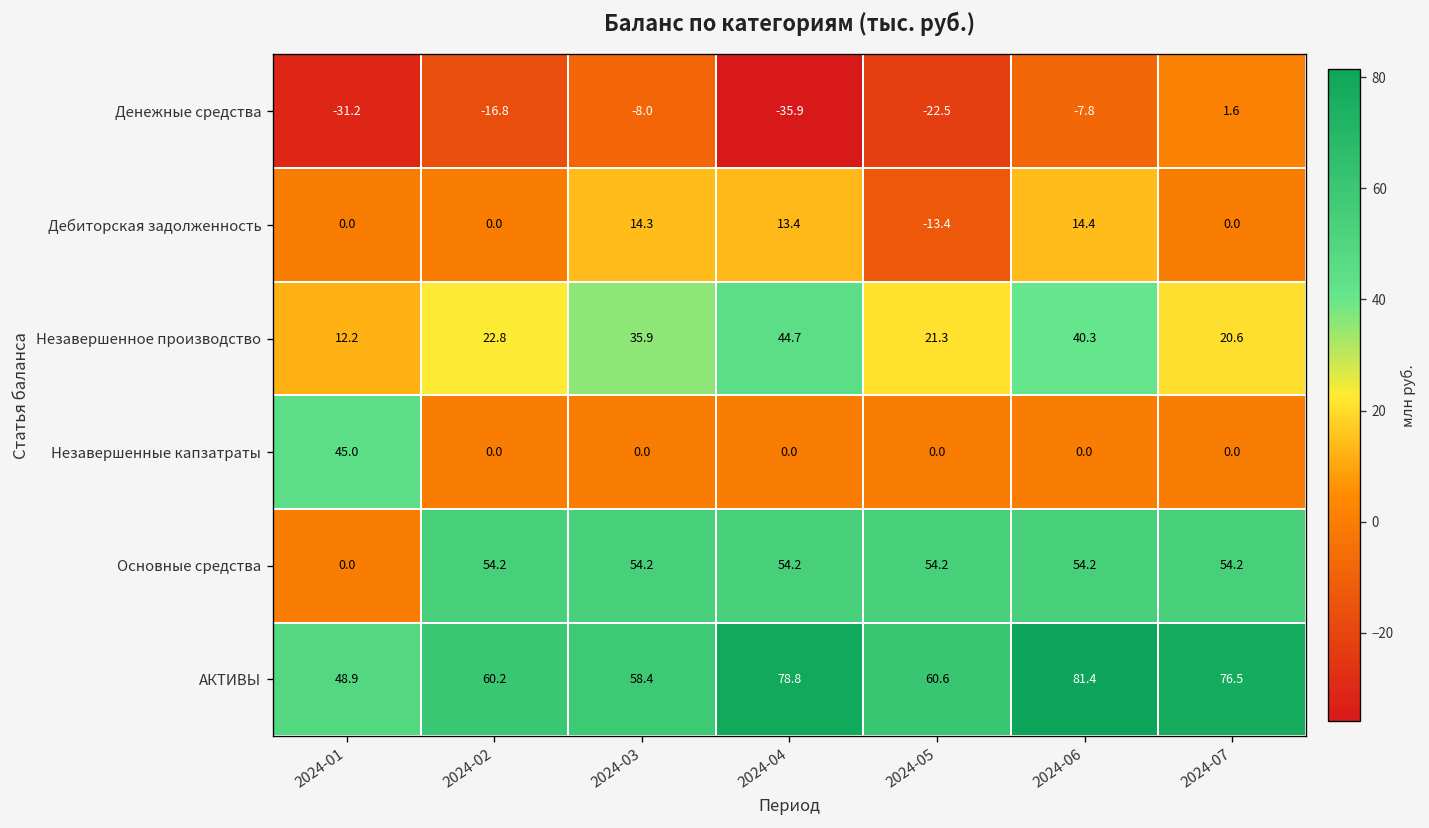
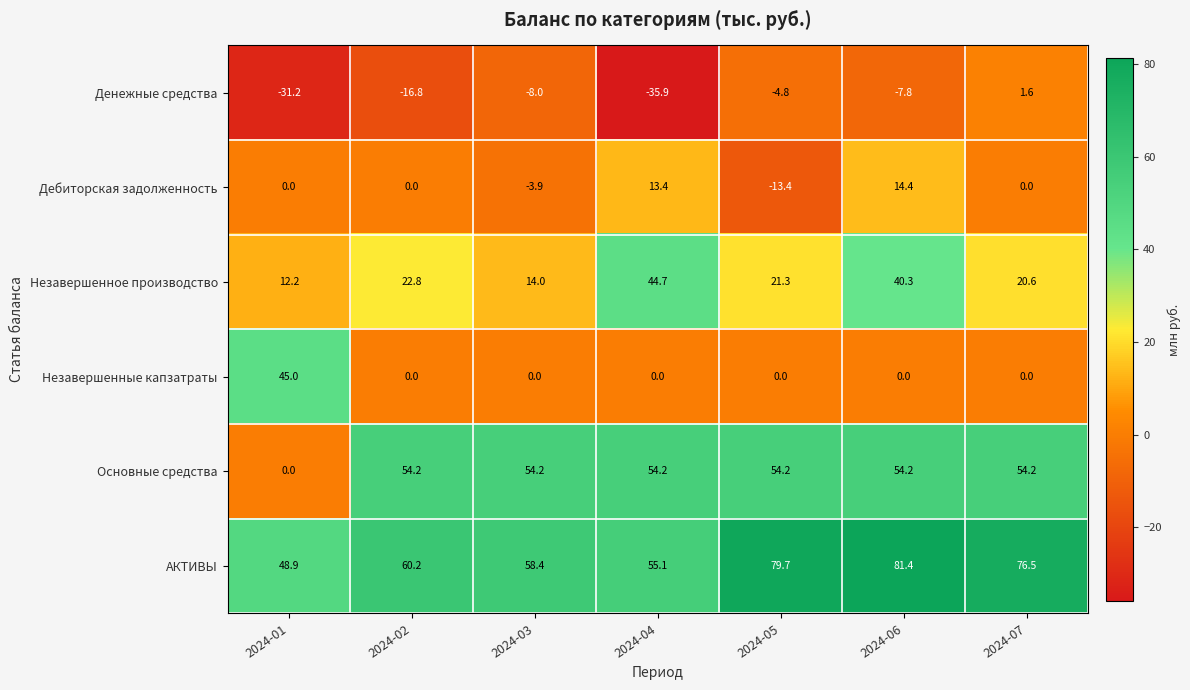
Денежные средства, 2024-05: -22.5 -> -4.8
Дебиторская задолженность, 2024-03: 14.3 -> -3.9
Незавершенное производство, 2024-03: 35.9 -> 14.0
АКТИВЫ, 2024-04: 78.8 -> 55.1
АКТИВЫ, 2024-05: 60.6 -> 79.7
